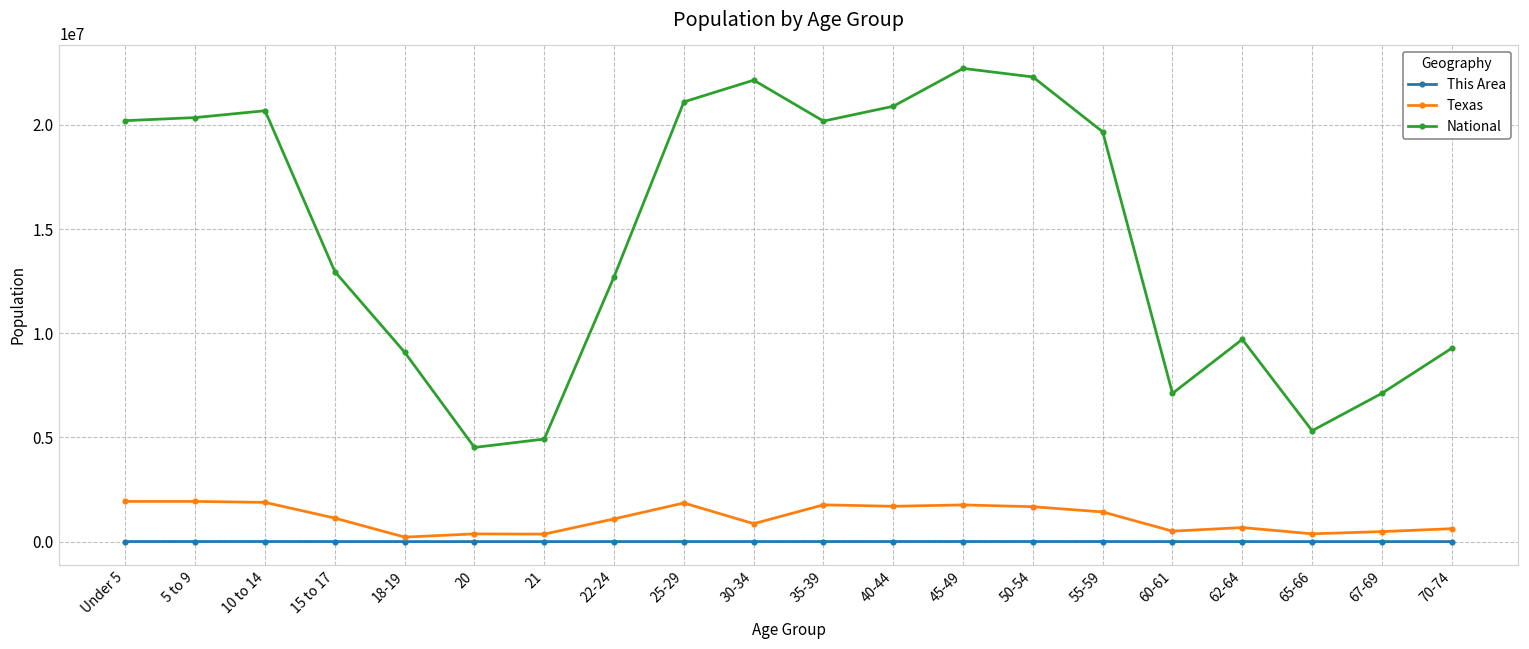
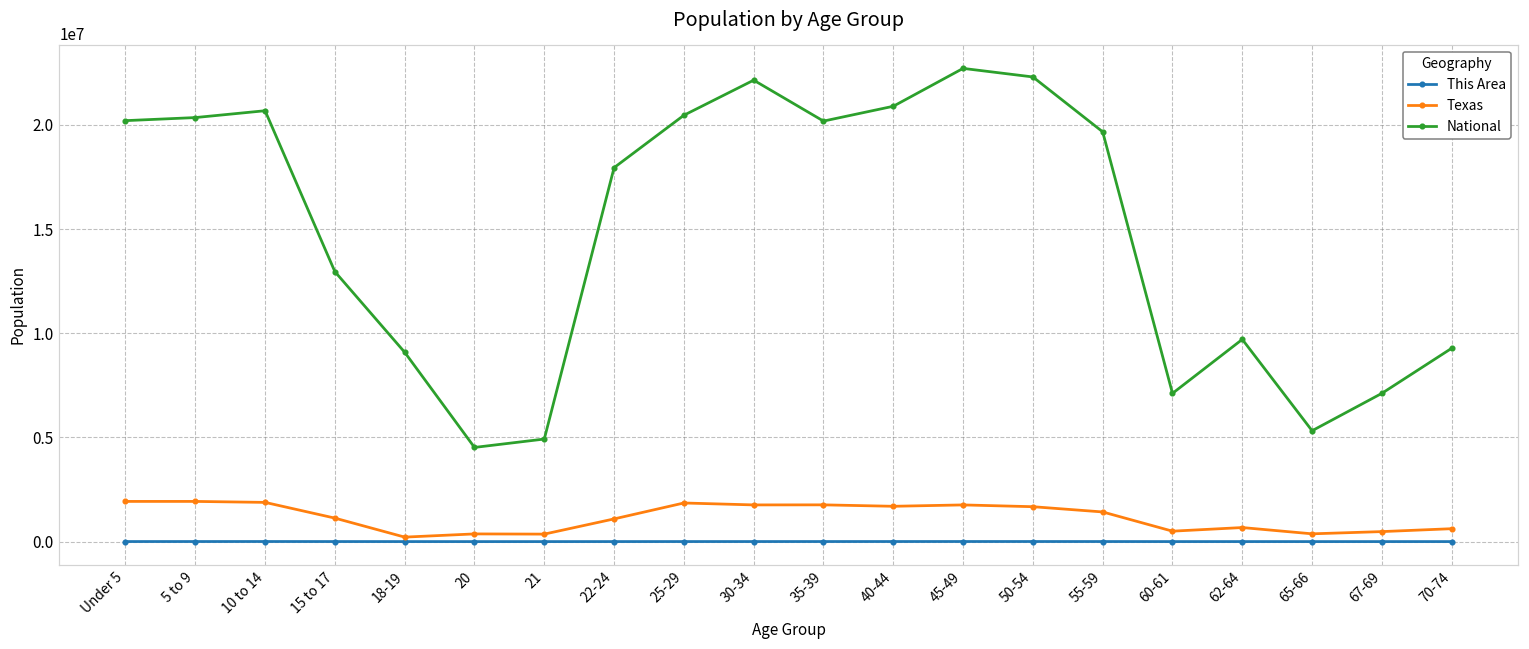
National, 22-24: 12700000 -> 17900000
National, 25-29: 21100000 -> 20500000
Texas, 30-34: 900000 -> 1800000
